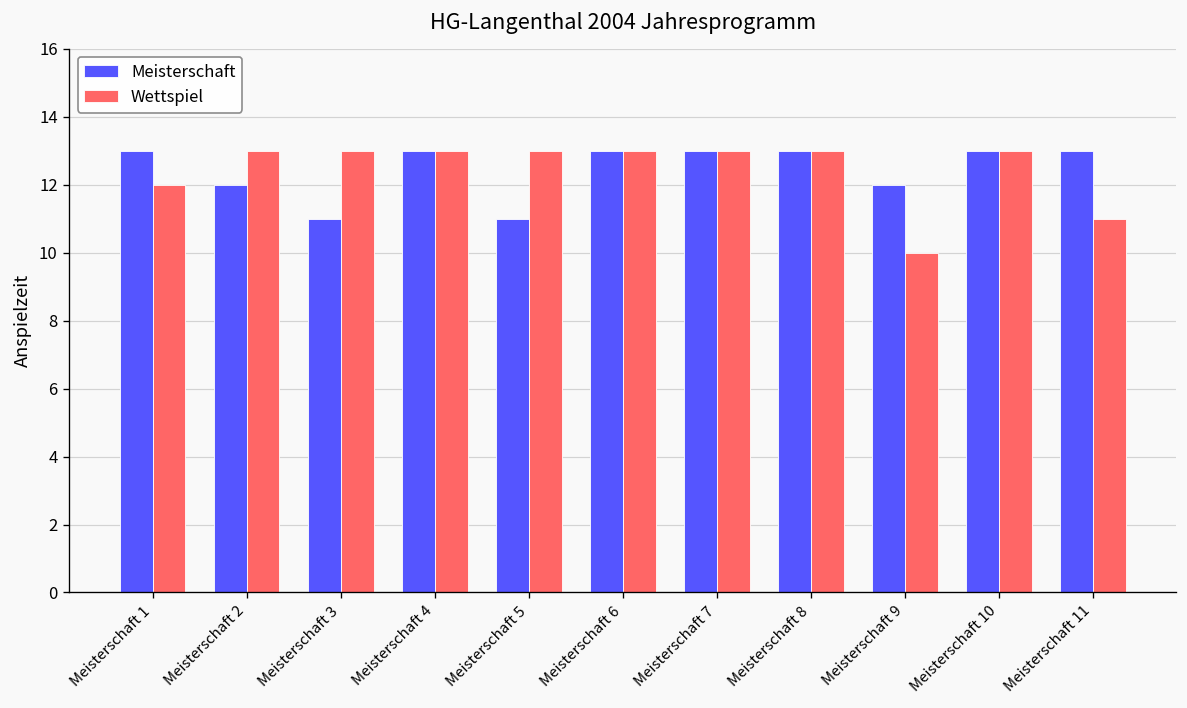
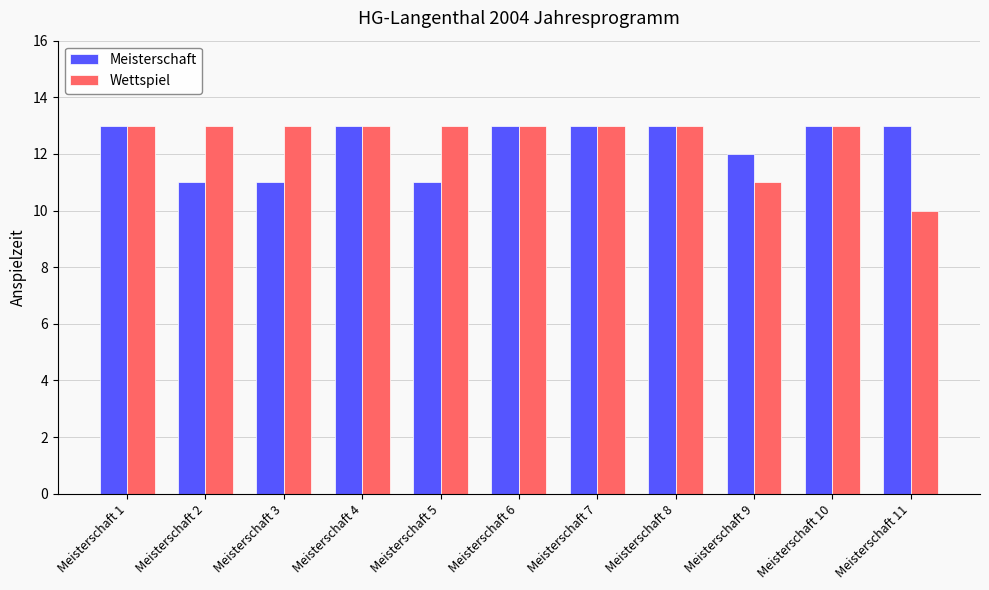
Wettspiel, Meisterschaft 1: 12 -> 13
Meisterschaft, Meisterschaft 2: 12 -> 11
Wettspiel, Meisterschaft 9: 10 -> 11
Wettspiel, Meisterschaft 11: 11 -> 10
